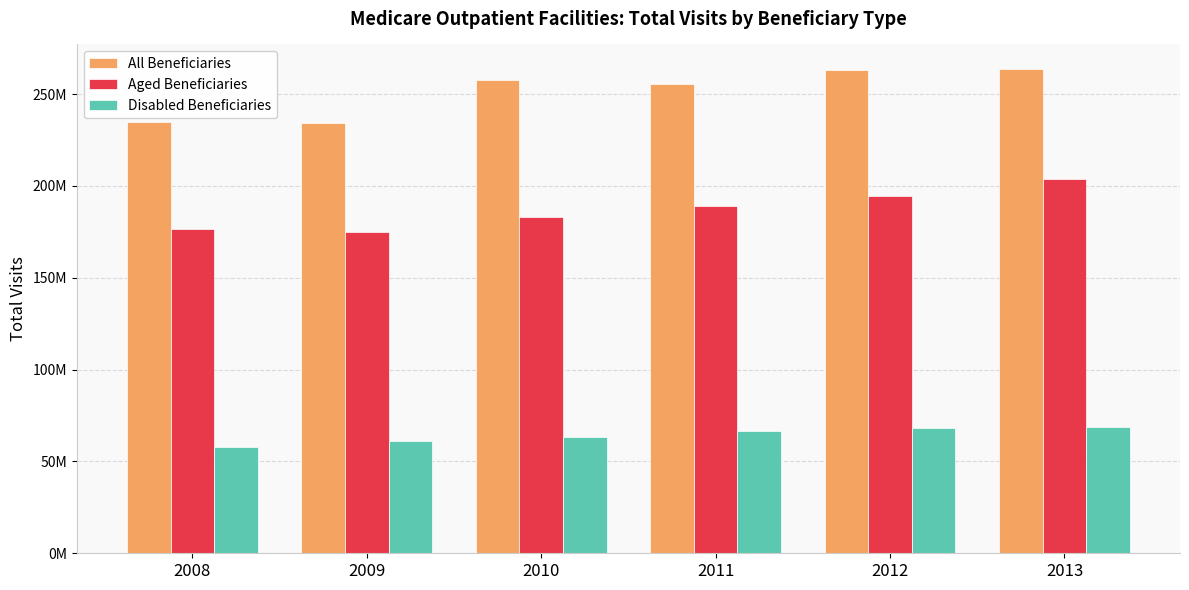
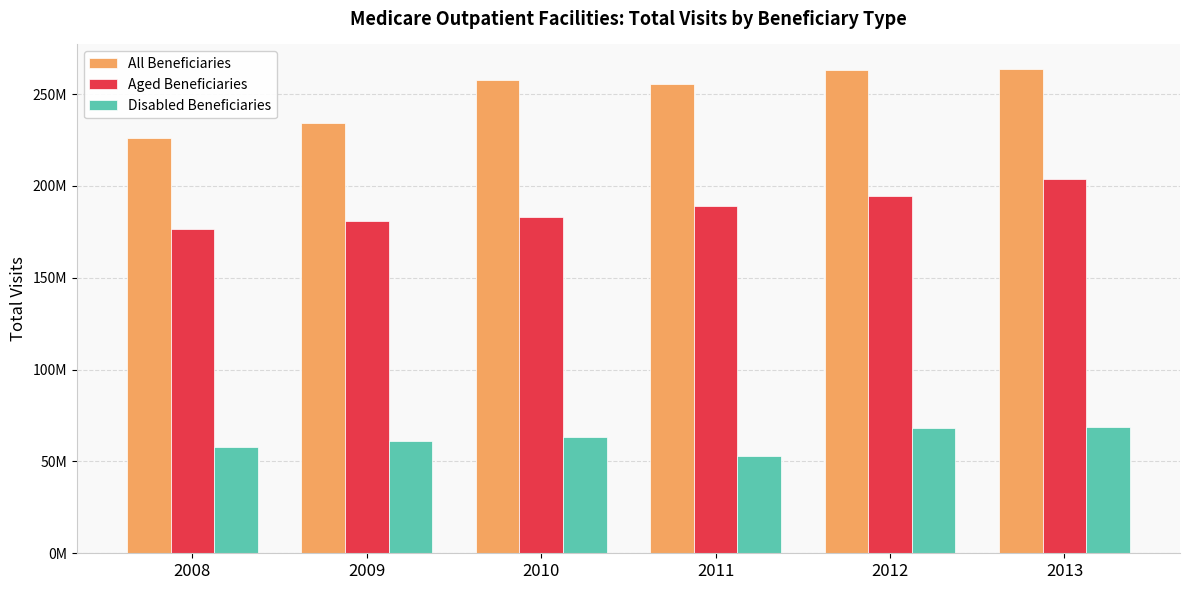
All Beneficiaries, 2008: 235000000 -> 226000000
Aged Beneficiaries, 2009: 175000000 -> 181000000
Disabled Beneficiaries, 2011: 66000000 -> 53000000
